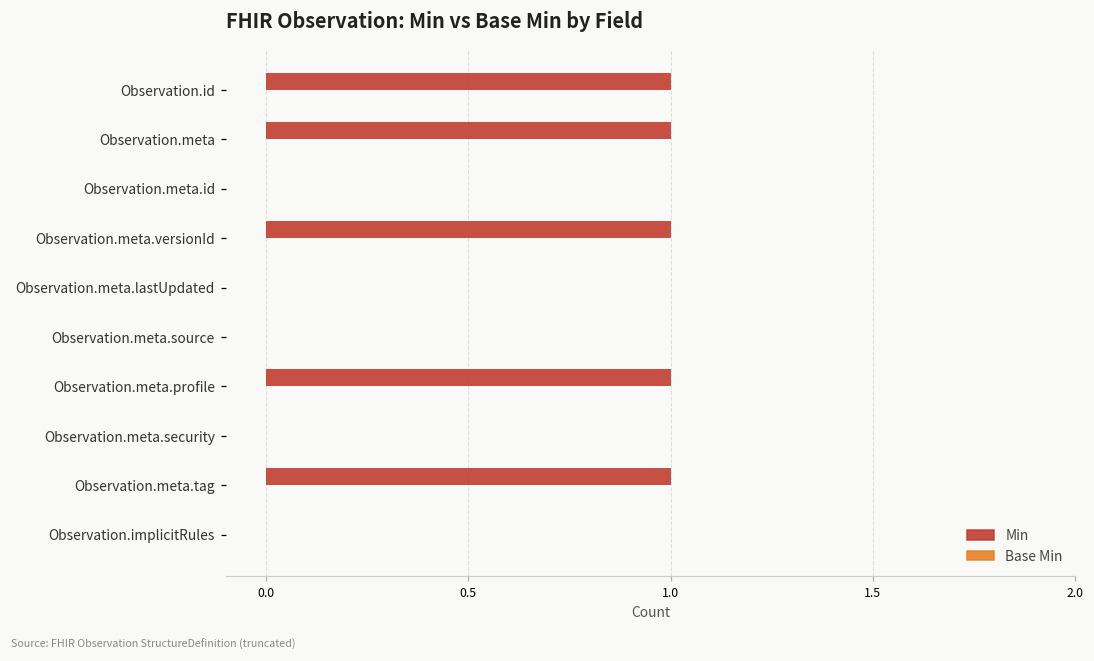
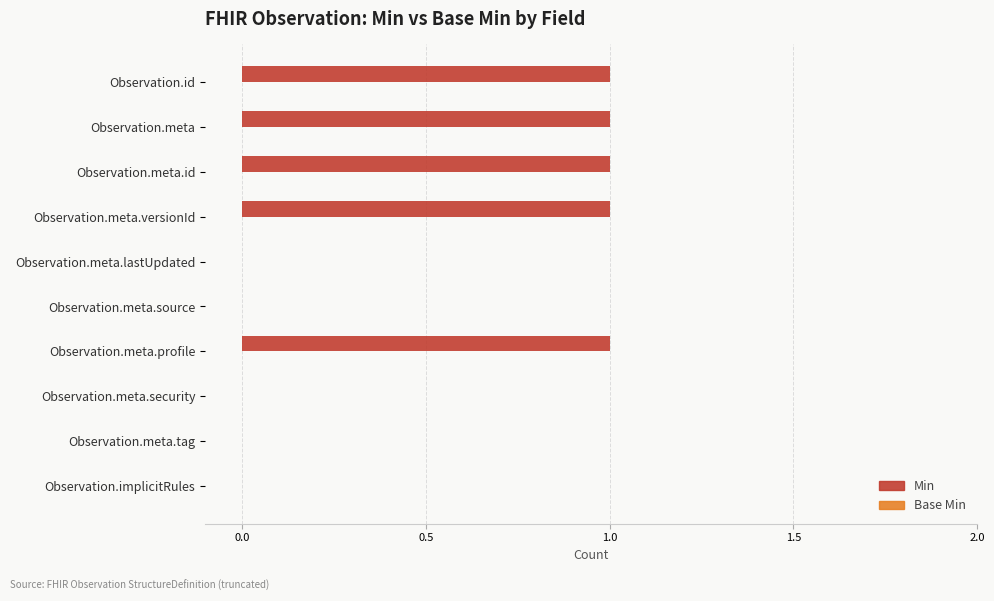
Min, Observation.meta.id: 0 -> 1
Min, Observation.meta.tag: 1 -> 0
